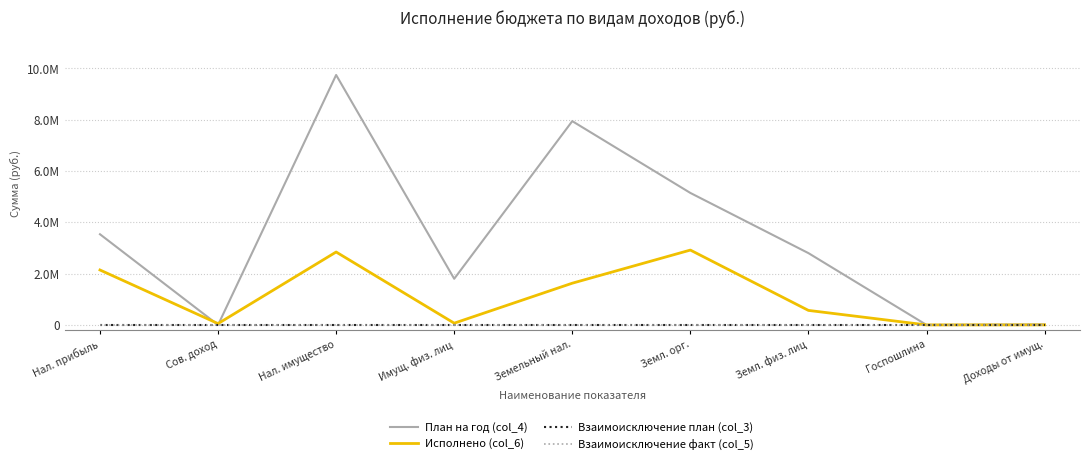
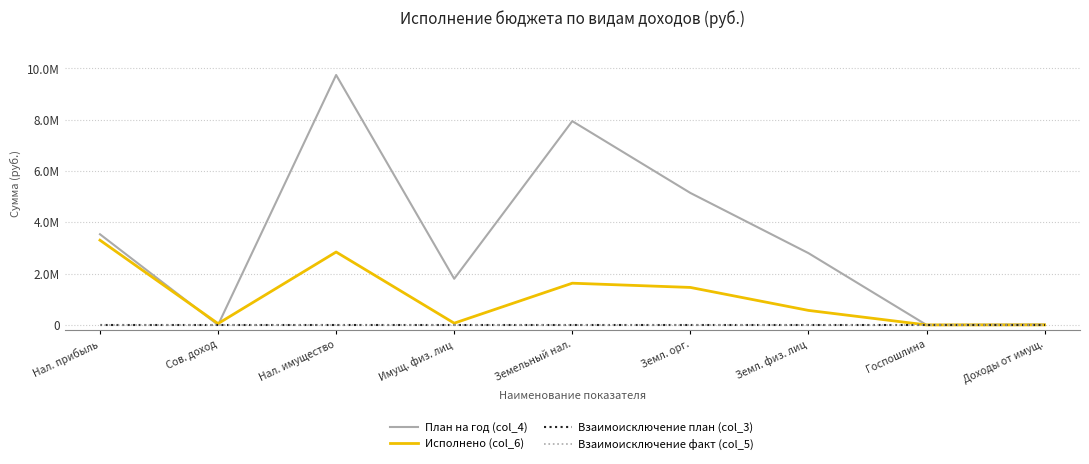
Исполнено (col_6), Нал. прибыль: 2100000 -> 3300000
Исполнено (col_6), Земл. орг.: 2900000 -> 1500000
